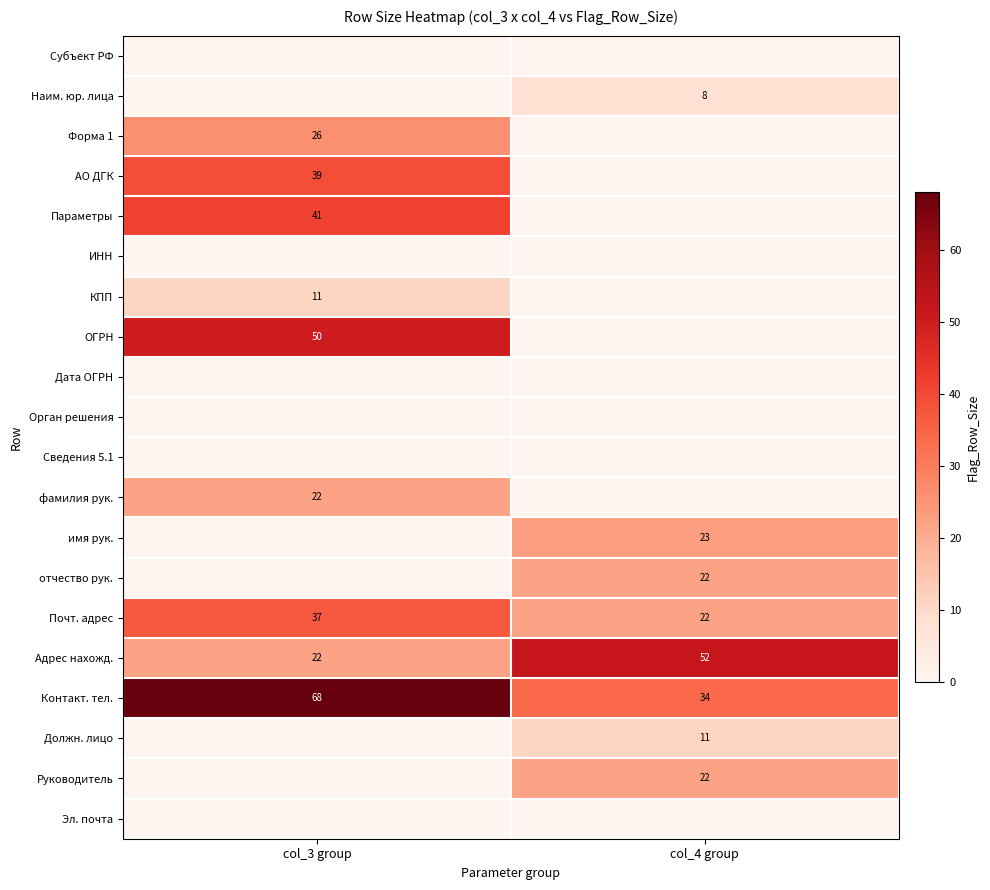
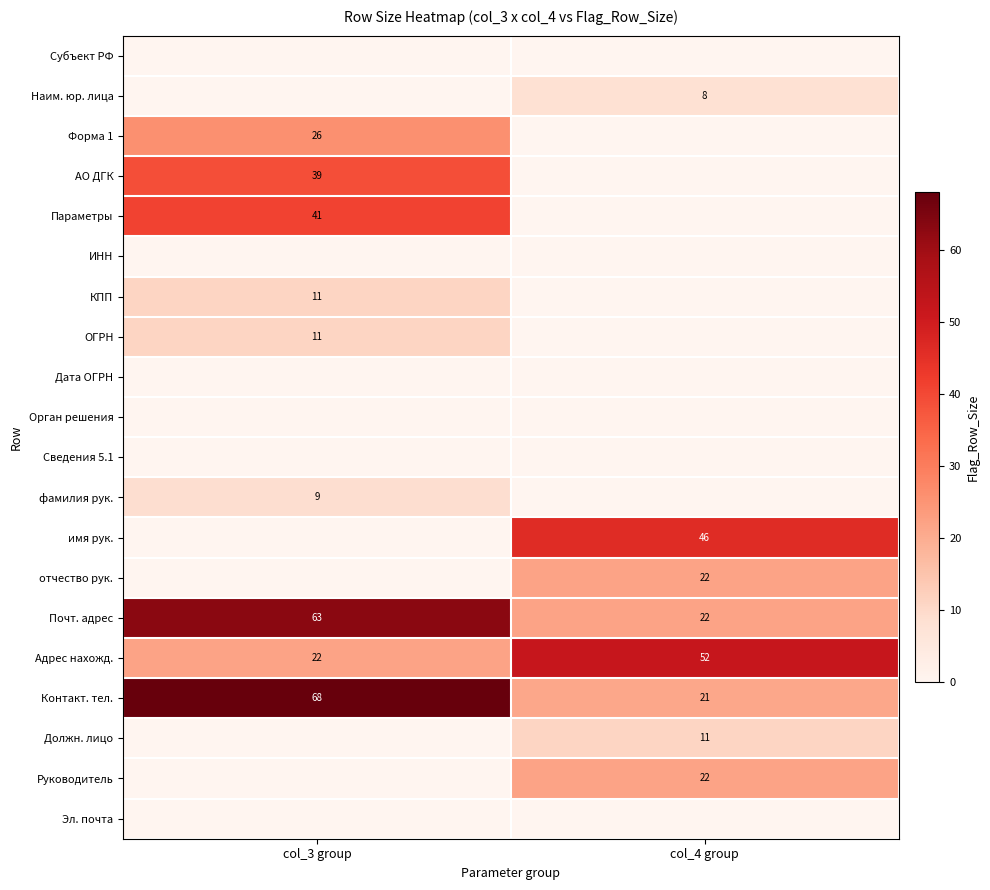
ОГРН, col_3 group: 50 -> 11
фамилия рук., col_3 group: 22 -> 9
имя рук., col_4 group: 23 -> 46
Почт. адрес, col_3 group: 37 -> 63
Контакт. тел., col_4 group: 34 -> 21
